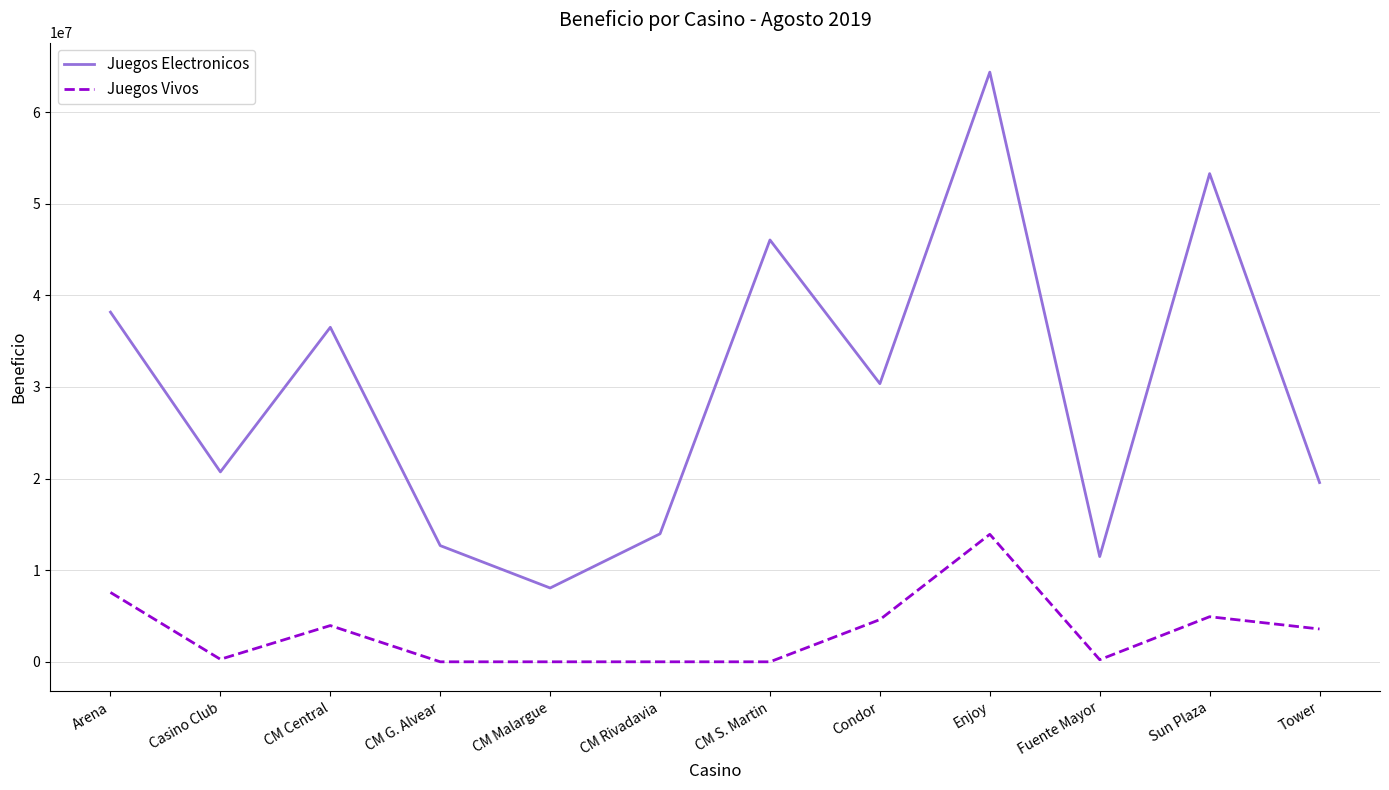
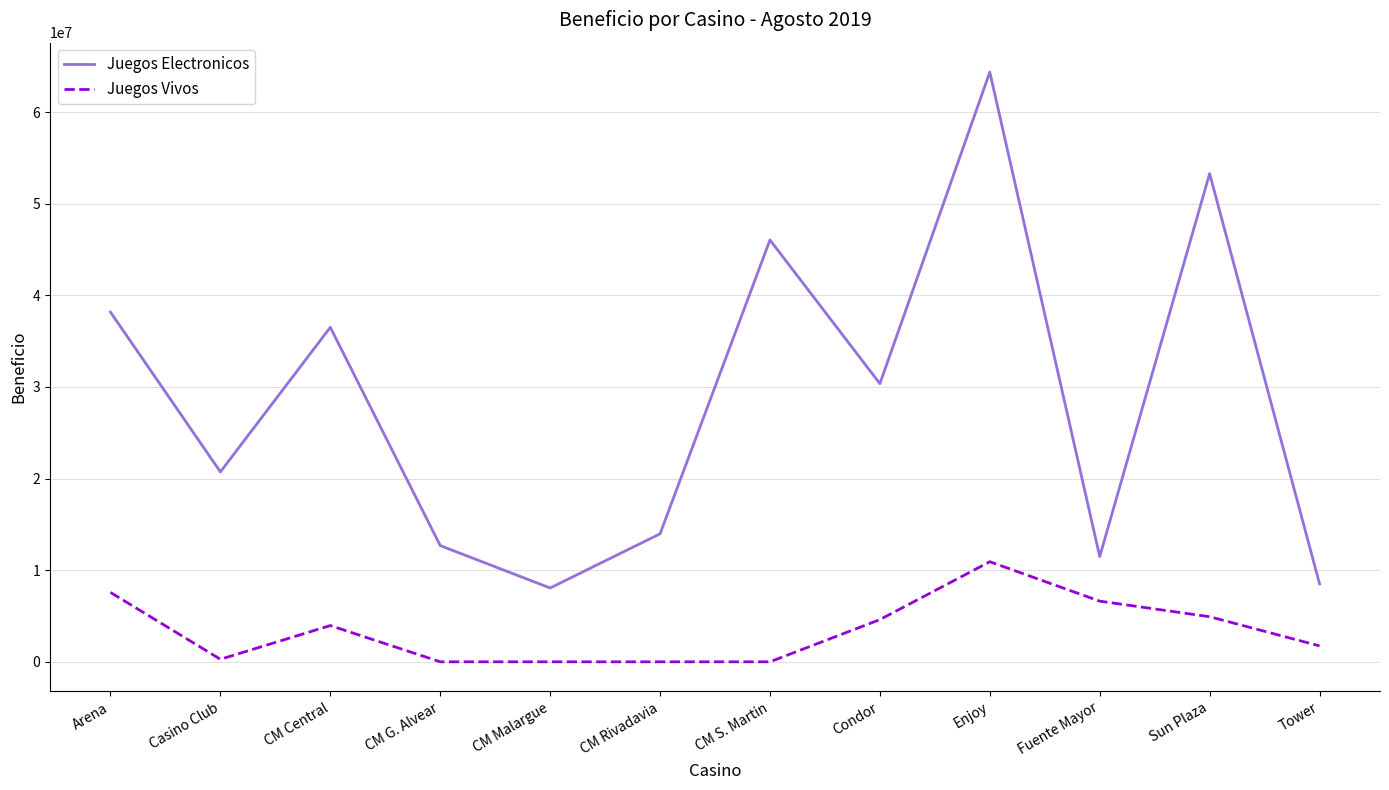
Juegos Vivos, Enjoy: 14000000 -> 11000000
Juegos Vivos, Fuente Mayor: 0 -> 7000000
Juegos Electronicos, Tower: 20000000 -> 9000000
Juegos Vivos, Tower: 4000000 -> 2000000
